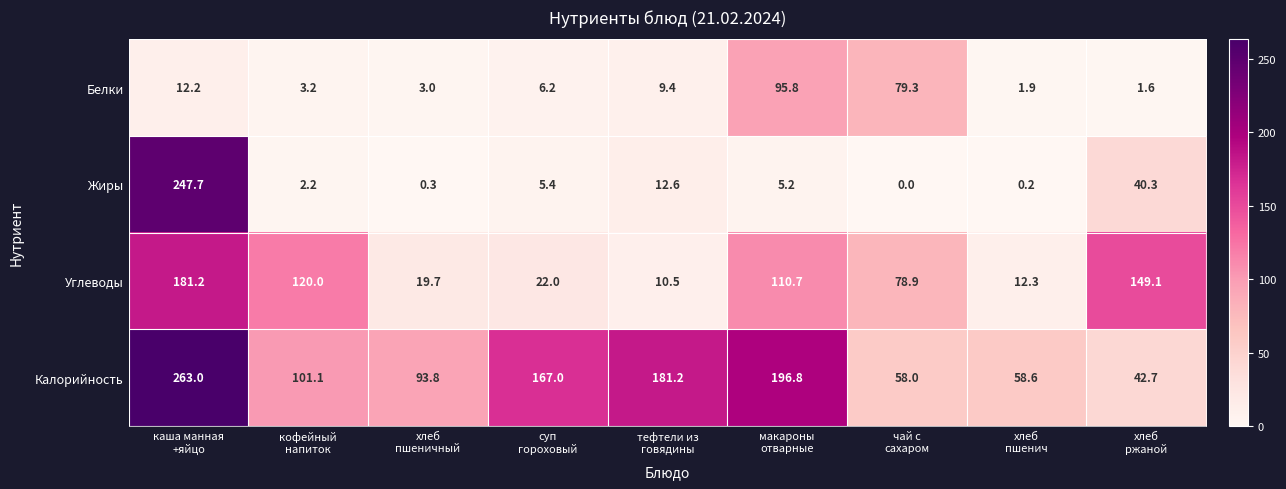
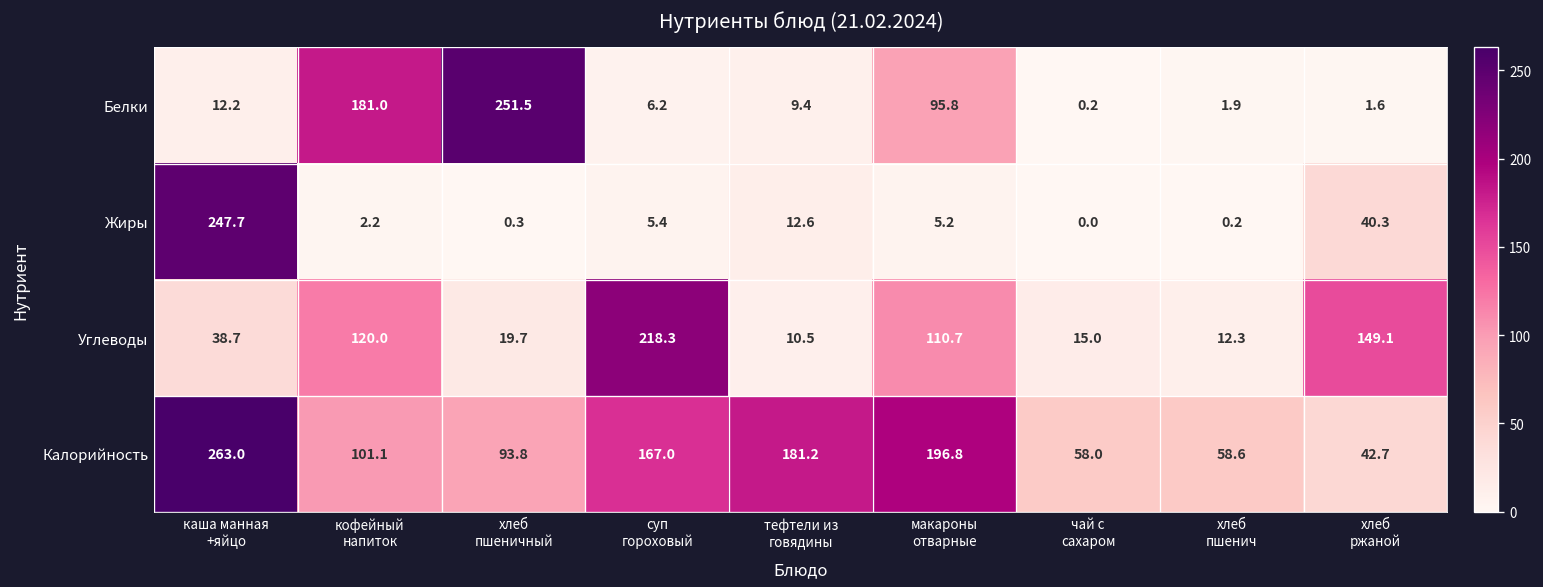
Белки, кофейный напиток: 3.2 -> 181.0
Белки, хлеб пшеничный: 3.0 -> 251.5
Белки, чай с сахаром: 79.3 -> 0.2
Углеводы, каша манная +яйцо: 181.2 -> 38.7
Углеводы, суп гороховый: 22.0 -> 218.3
Углеводы, чай с сахаром: 78.9 -> 15.0
